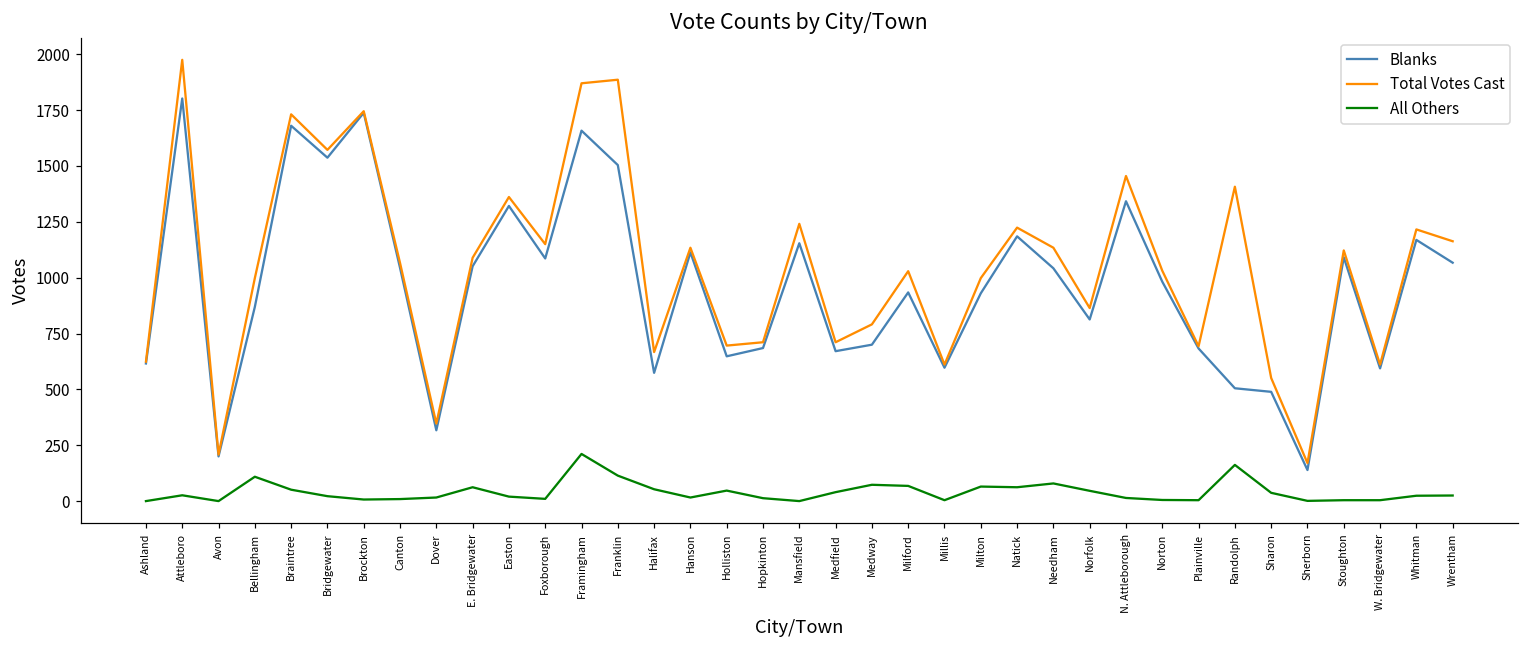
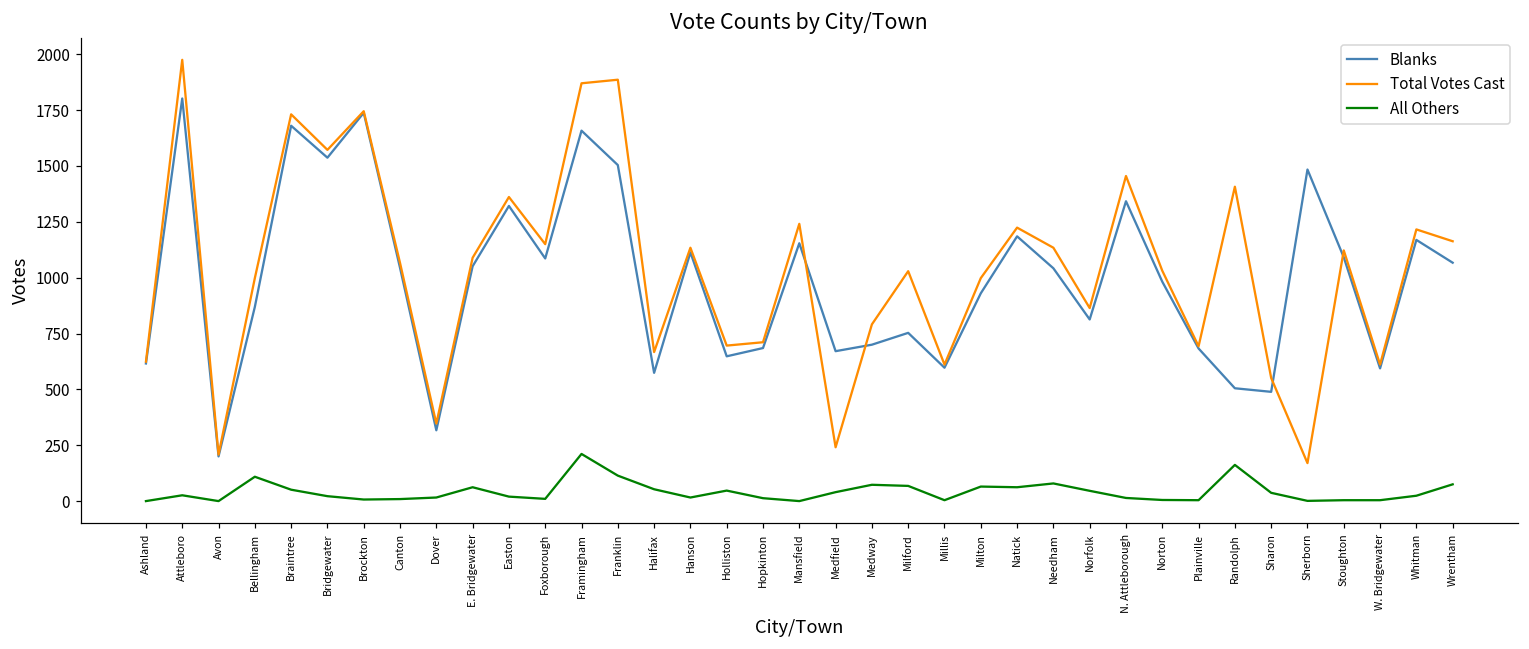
Total Votes Cast, Medfield: 710 -> 240
Blanks, Milford: 930 -> 750
Blanks, Sherborn: 140 -> 1480
All Others, Wrentham: 30 -> 80
